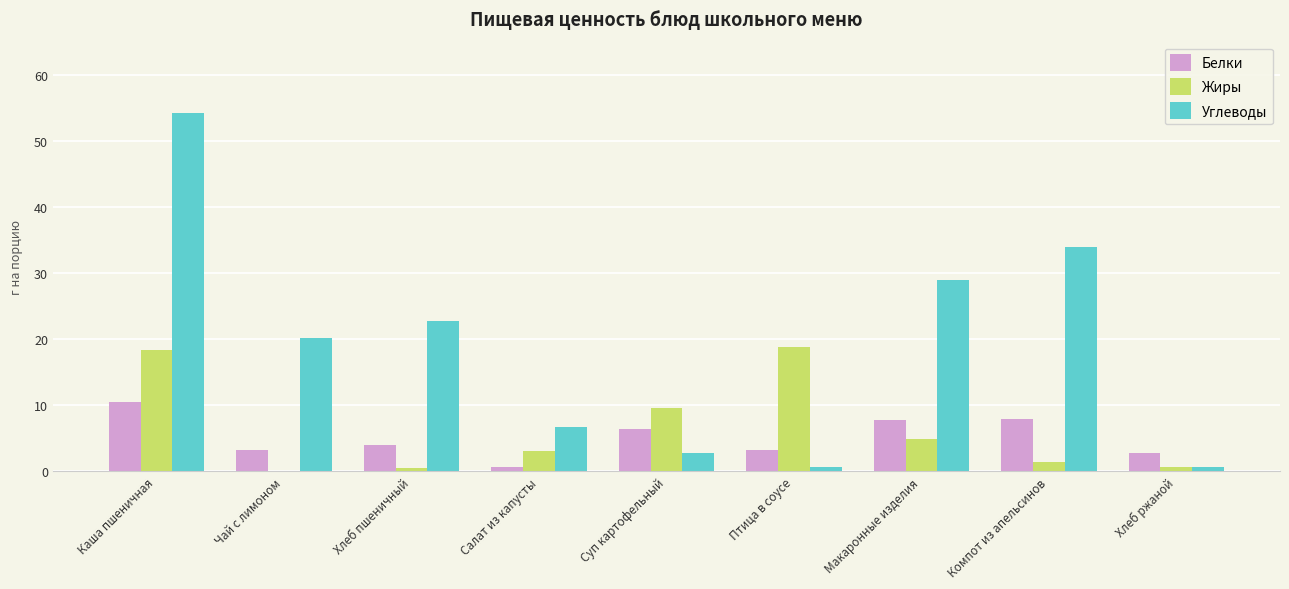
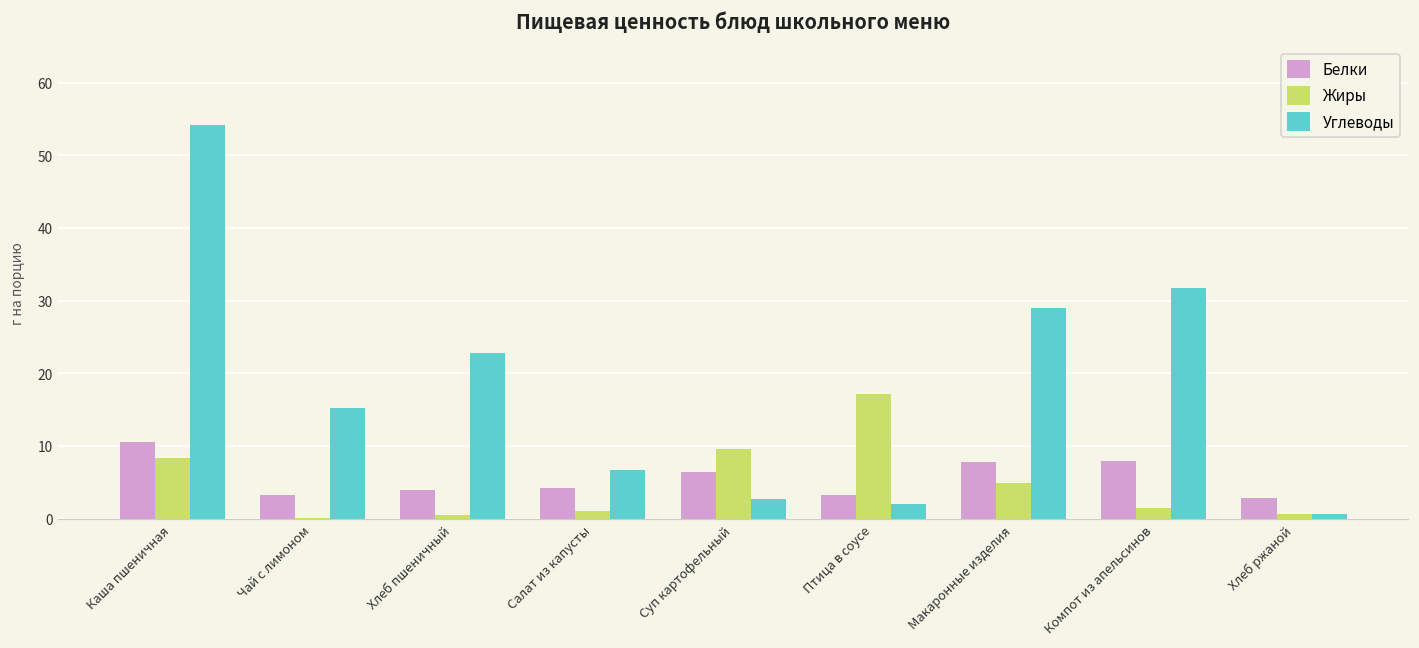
Жиры, Каша пшеничная: 18 -> 8
Углеводы, Чай с лимоном: 20 -> 15
Белки, Салат из капусты: 1 -> 4
Жиры, Салат из капусты: 3 -> 1
Жиры, Птица в соусе: 19 -> 17
Углеводы, Птица в соусе: 1 -> 2
Углеводы, Компот из апельсинов: 34 -> 32
